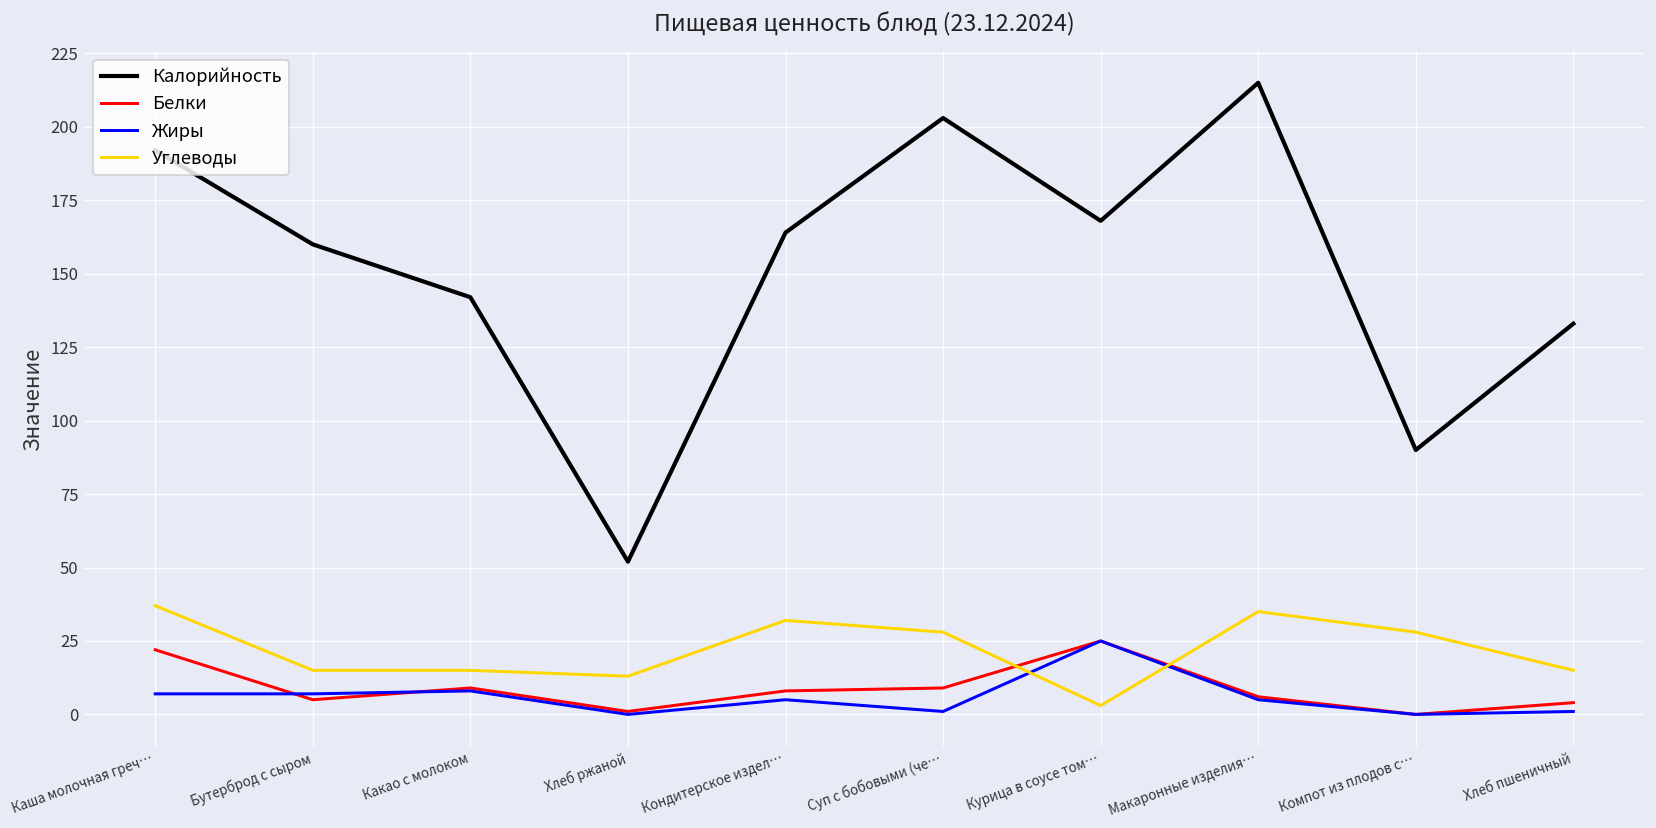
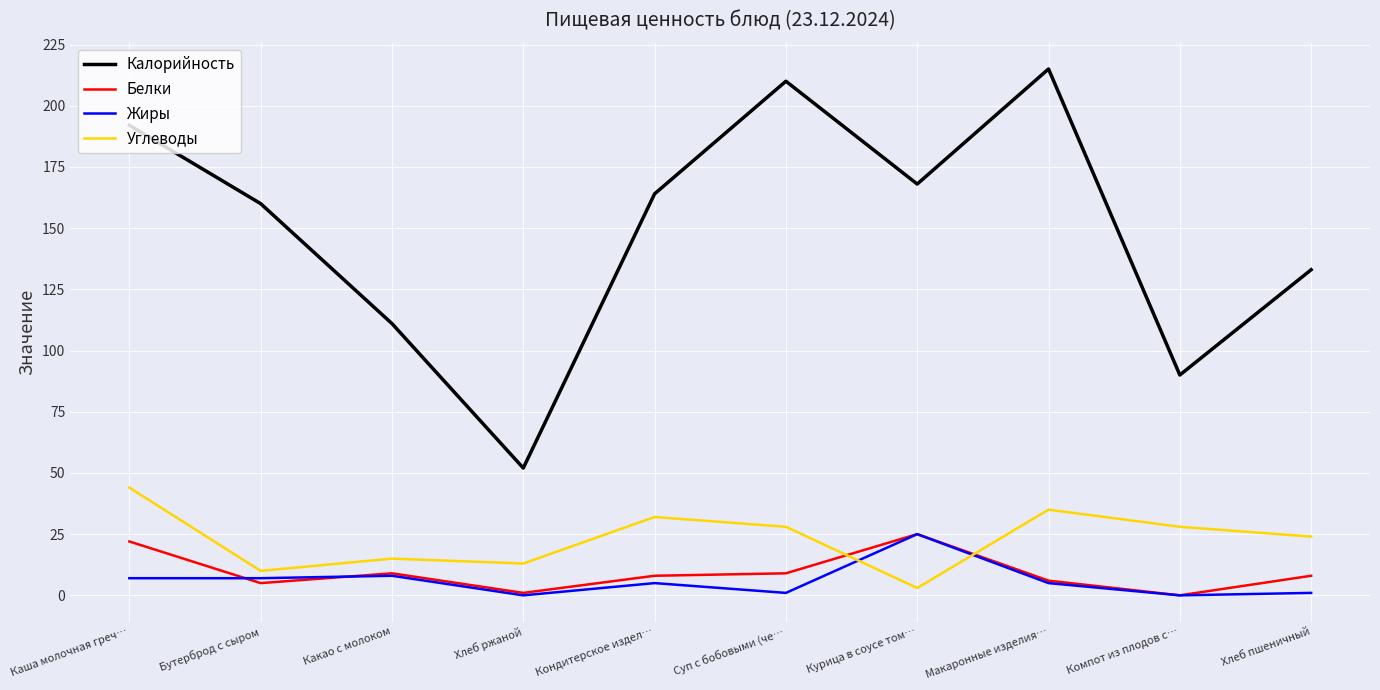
Углеводы, Каша молочная греч…: 37 -> 44
Углеводы, Бутерброд с сыром: 15 -> 10
Калорийность, Какао с молоком: 142 -> 111
Калорийность, Суп с бобовыми (че…: 203 -> 210
Белки, Хлеб пшеничный: 4 -> 8
Углеводы, Хлеб пшеничный: 15 -> 24
